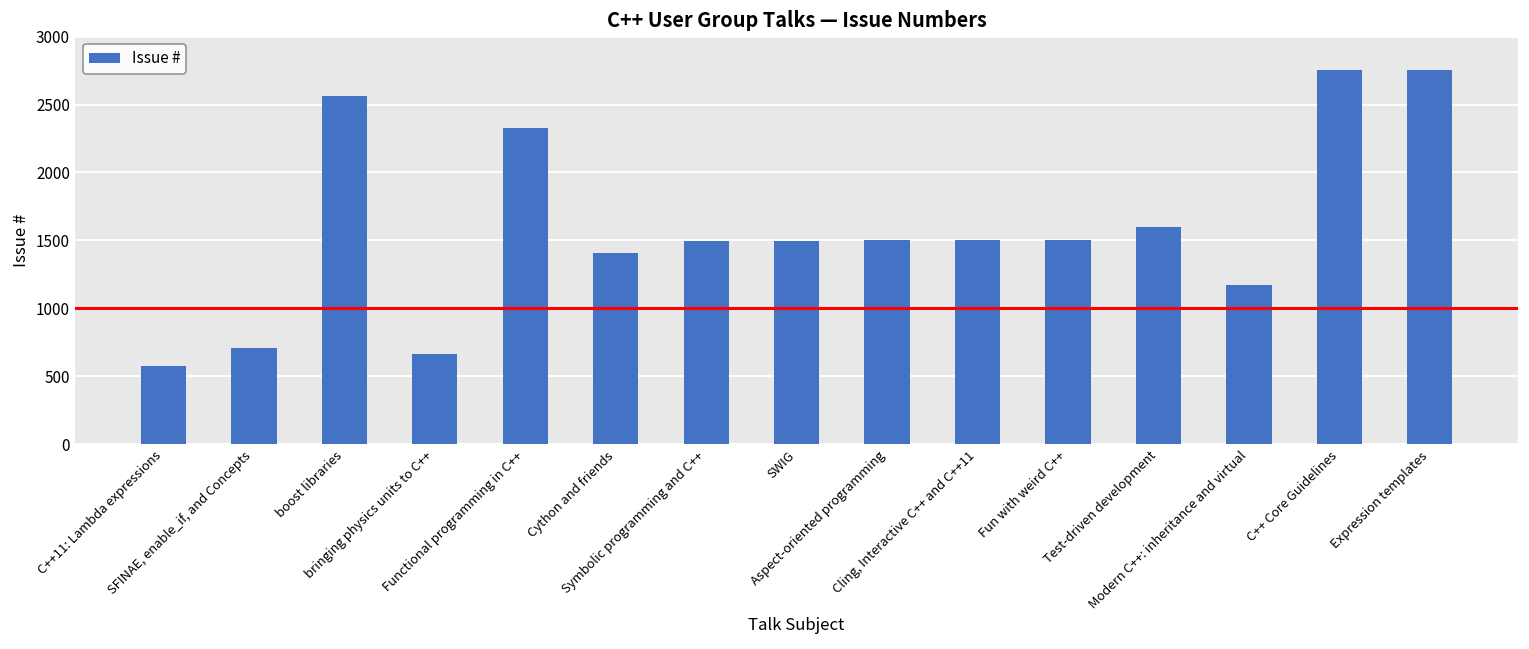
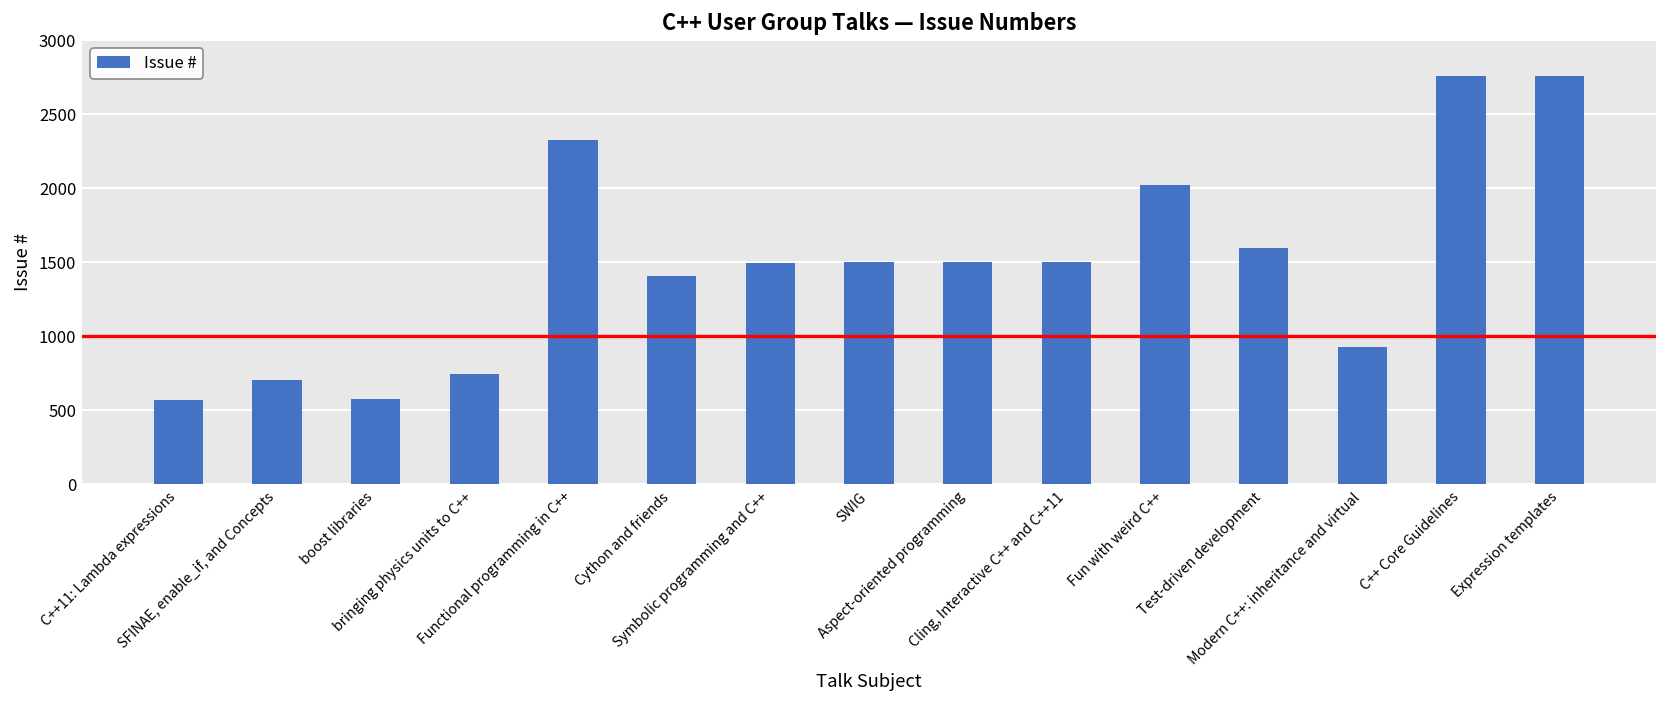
boost libraries: 2560 -> 580
bringing physics units to C++: 660 -> 750
Fun with weird C++: 1500 -> 2020
Modern C++: inheritance and virtual: 1170 -> 930
